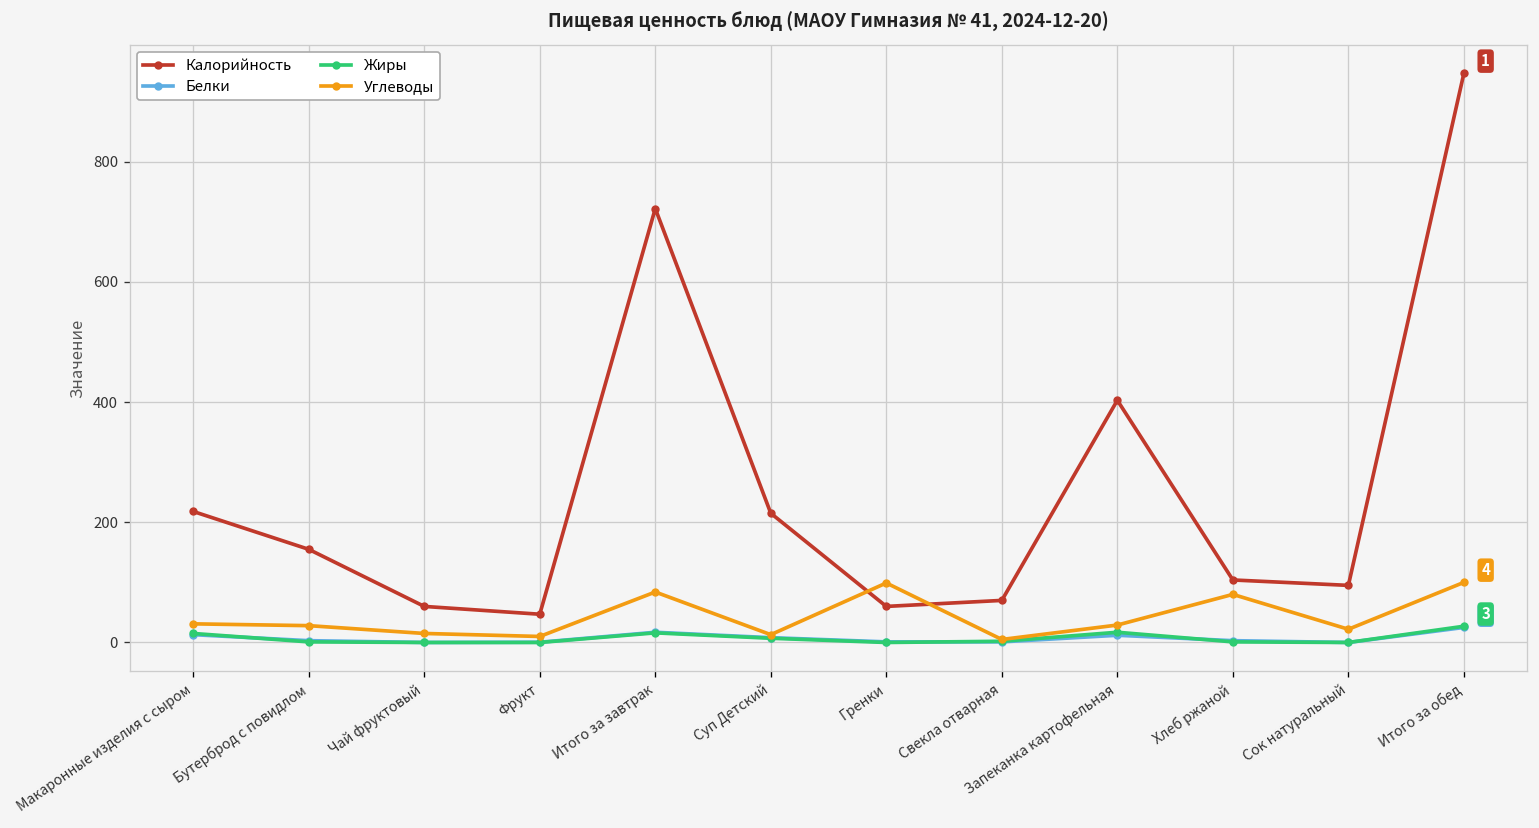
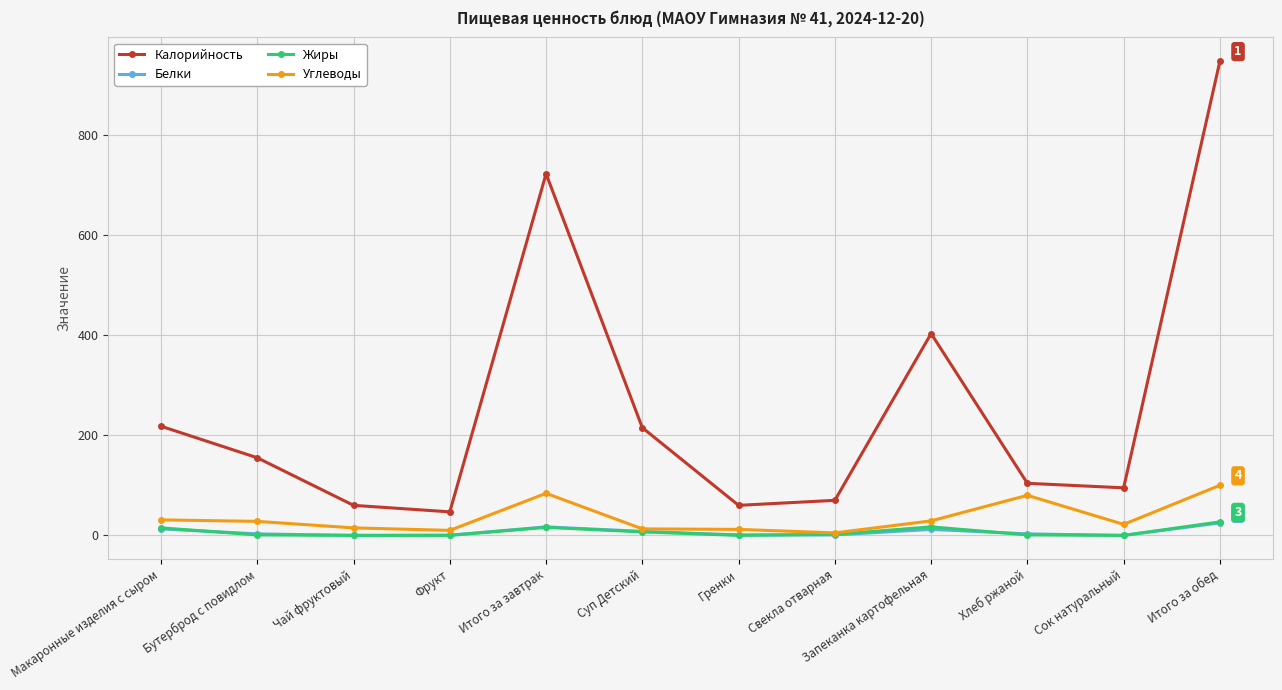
Углеводы, Гренки: 100 -> 10
